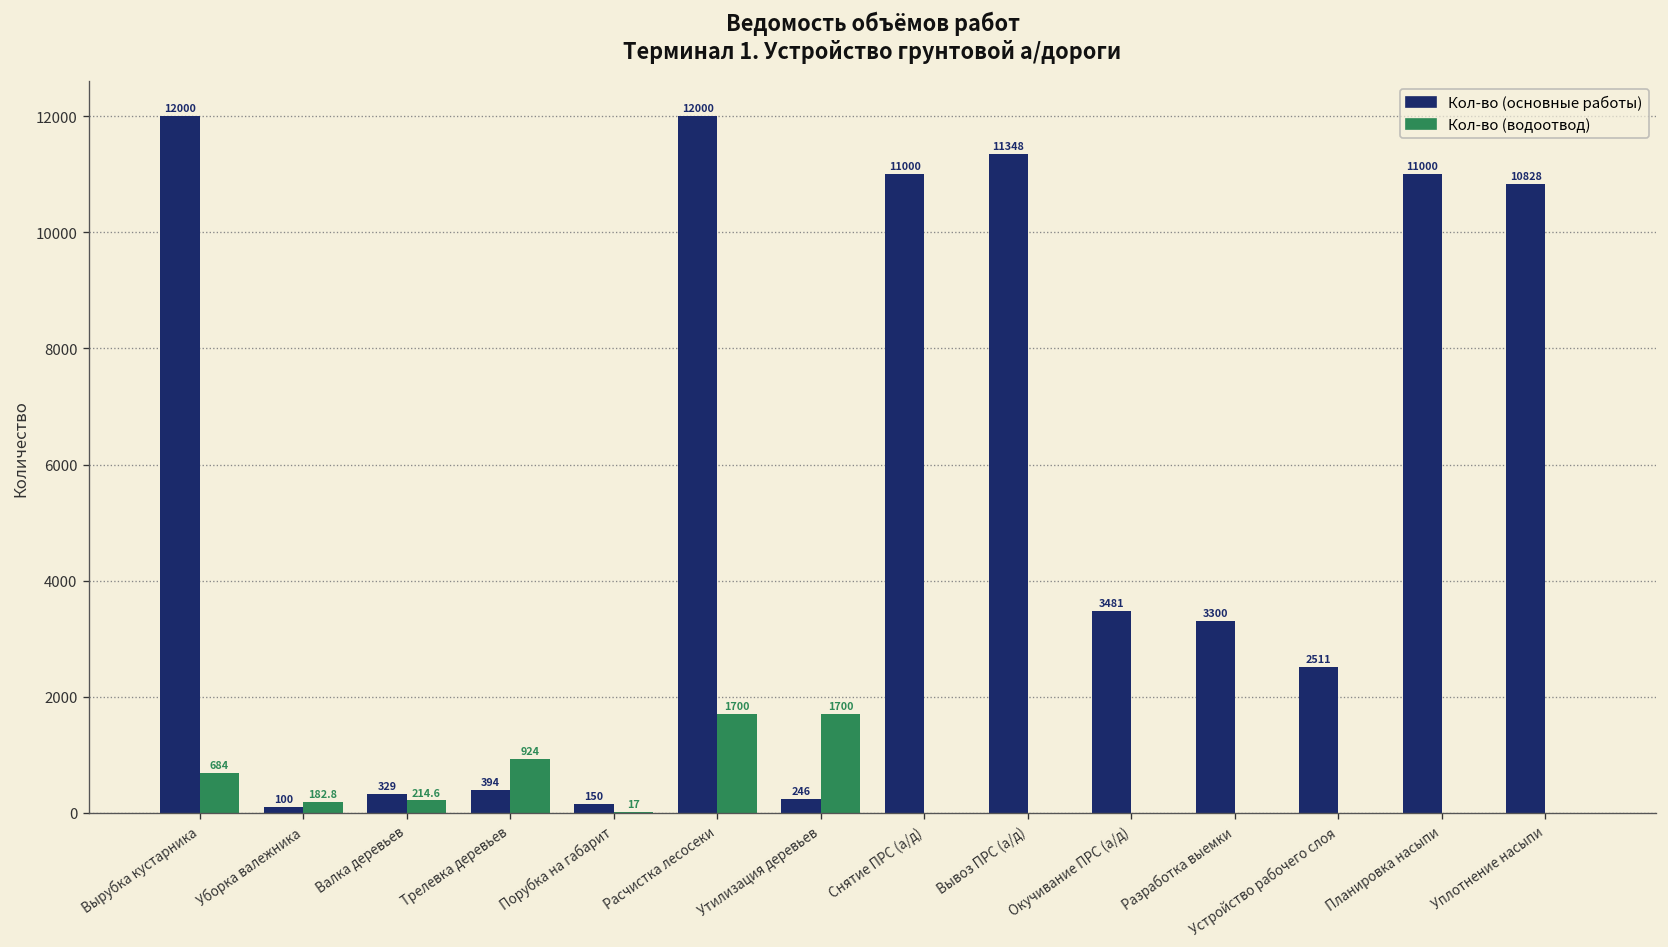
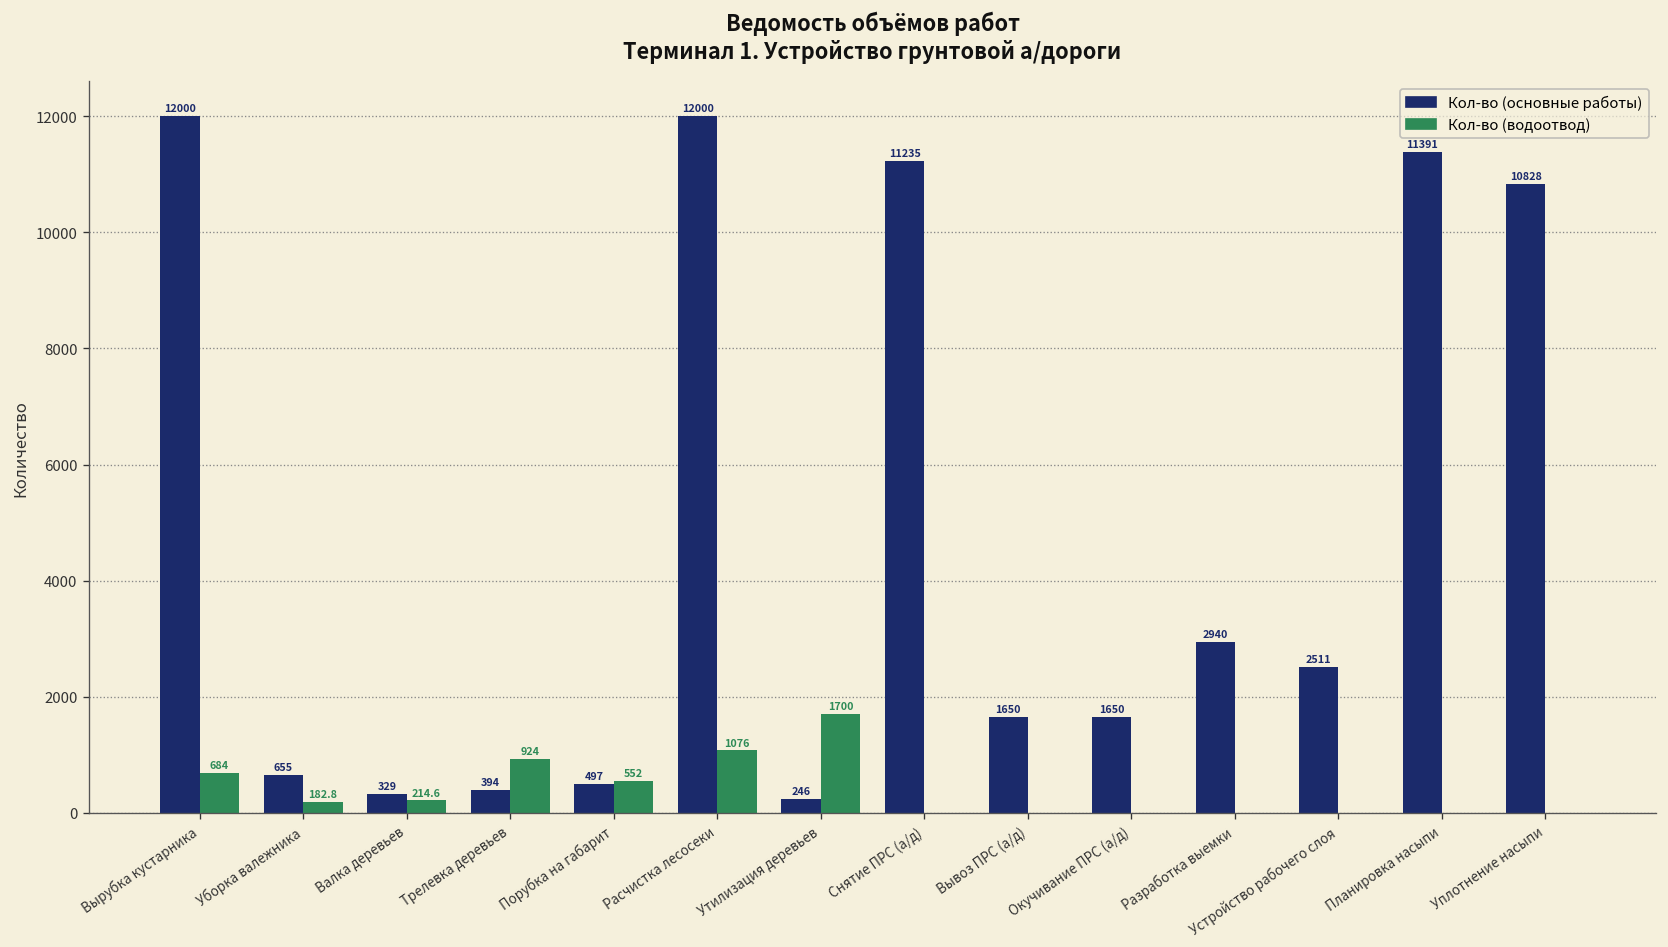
Кол-во (основные работы), Уборка валежника: 100 -> 655
Кол-во (основные работы), Порубка на габарит: 150 -> 497
Кол-во (водоотвод), Порубка на габарит: 17 -> 552
Кол-во (водоотвод), Расчистка лесосеки: 1700 -> 1076
Кол-во (основные работы), Снятие ПРС (а/д): 11000 -> 11235
Кол-во (основные работы), Вывоз ПРС (а/д): 11348 -> 1650
Кол-во (основные работы), Окучивание ПРС (а/д): 3481 -> 1650
Кол-во (основные работы), Разработка выемки: 3300 -> 2940
Кол-во (основные работы), Планировка насыпи: 11000 -> 11400
